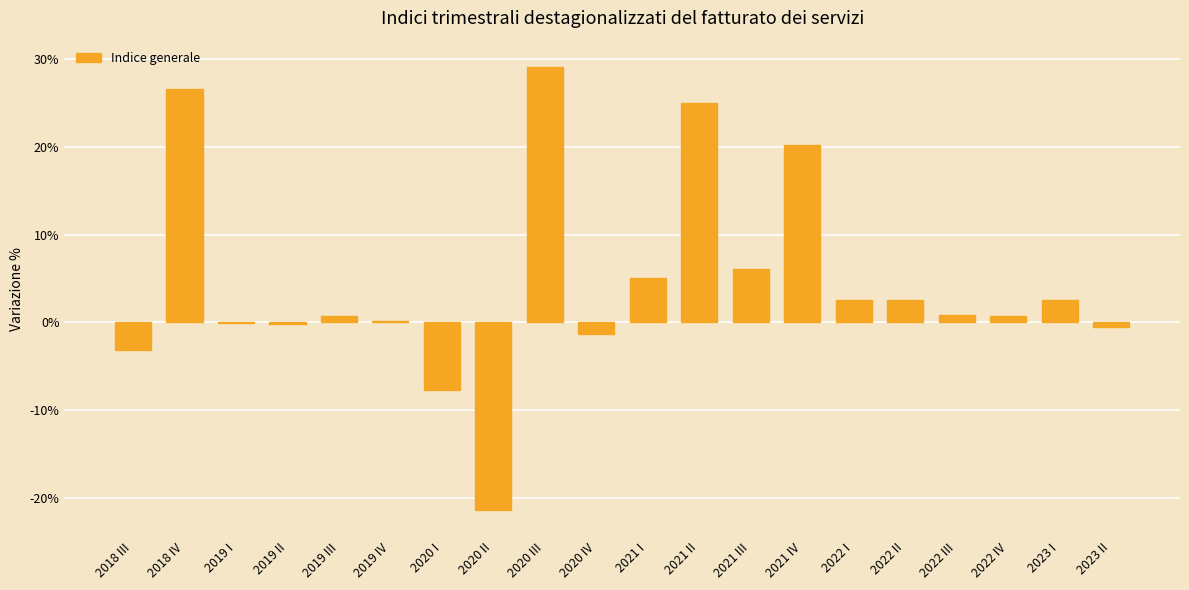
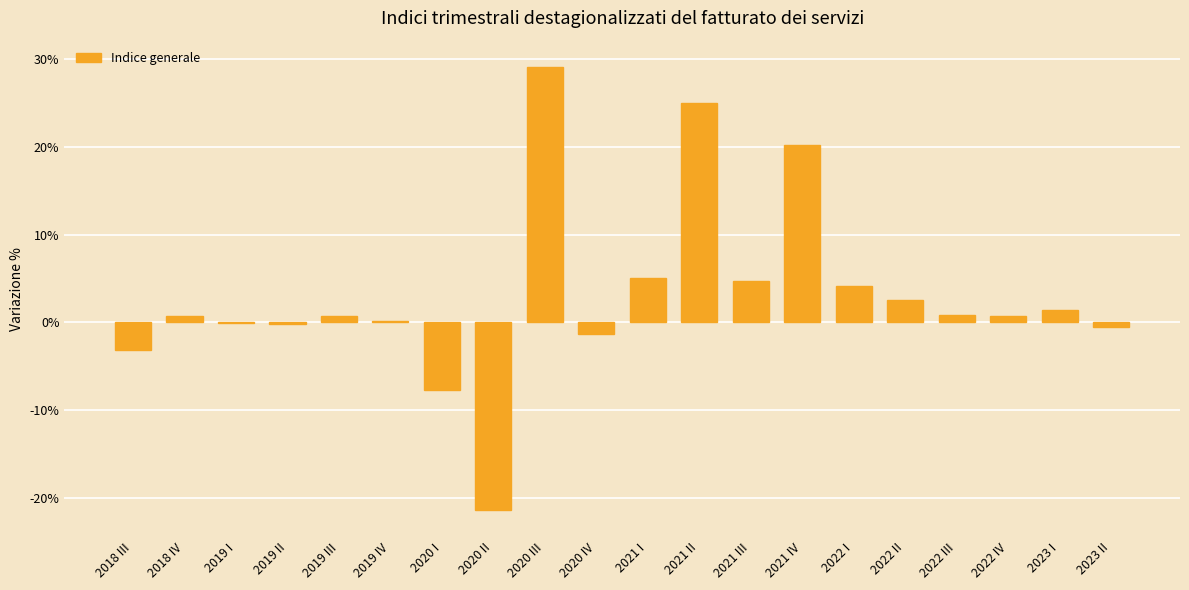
2018 IV: 27% -> 1%
2021 III: 6% -> 5%
2022 I: 3% -> 4%
2023 I: 3% -> 1%
